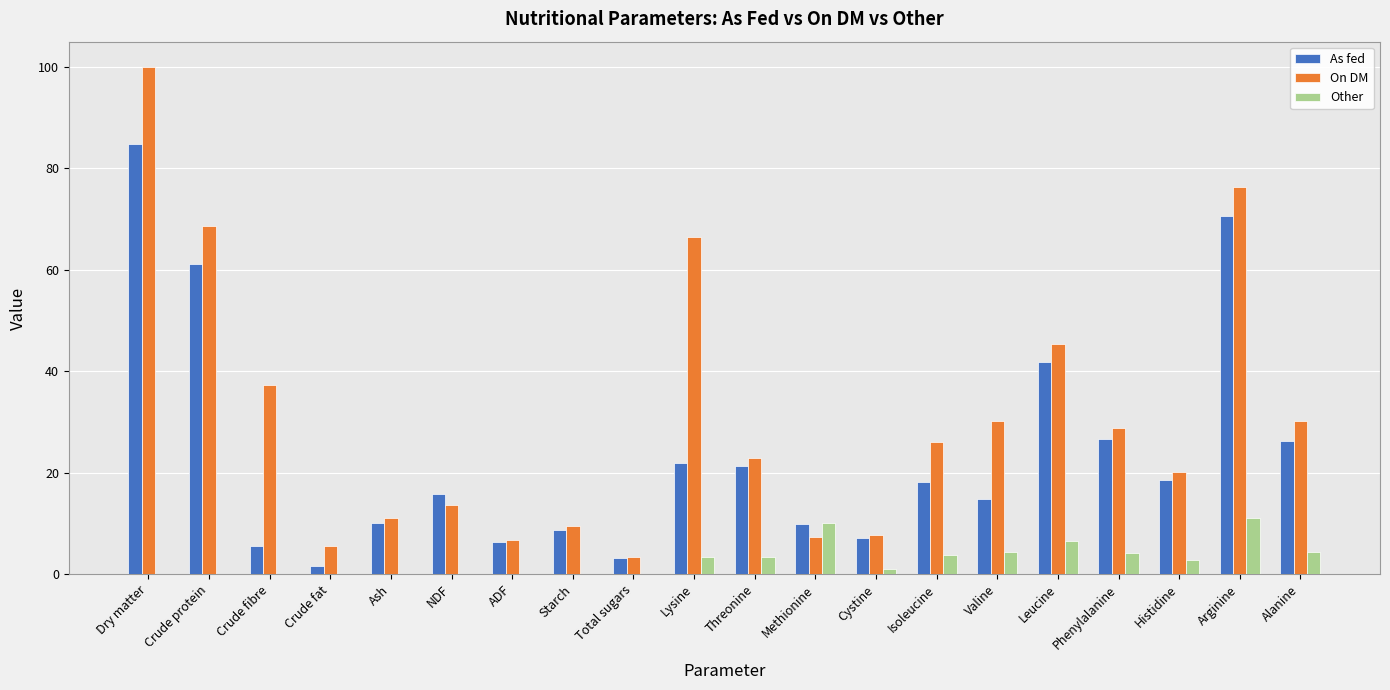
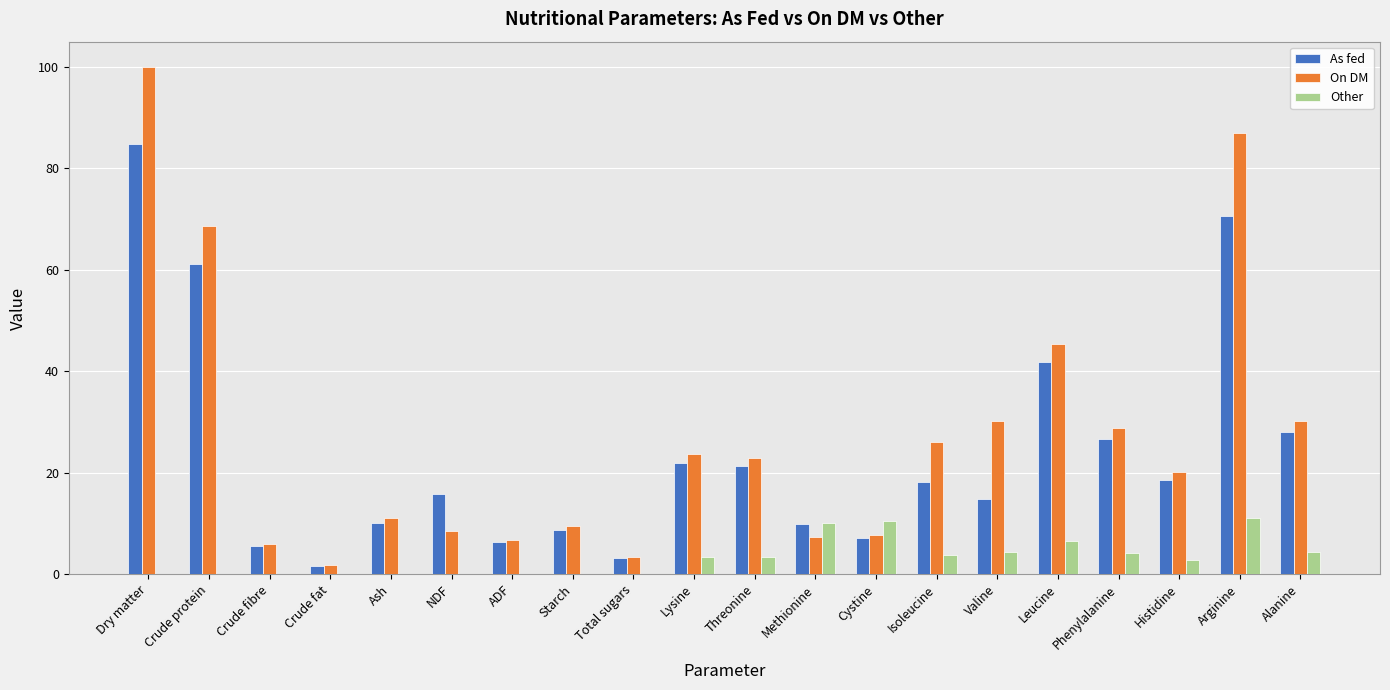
On DM, Crude fibre: 37 -> 6
On DM, Crude fat: 6 -> 2
On DM, NDF: 14 -> 9
On DM, Lysine: 67 -> 24
Other, Cystine: 1 -> 11
On DM, Arginine: 76 -> 87
As fed, Alanine: 26 -> 28
